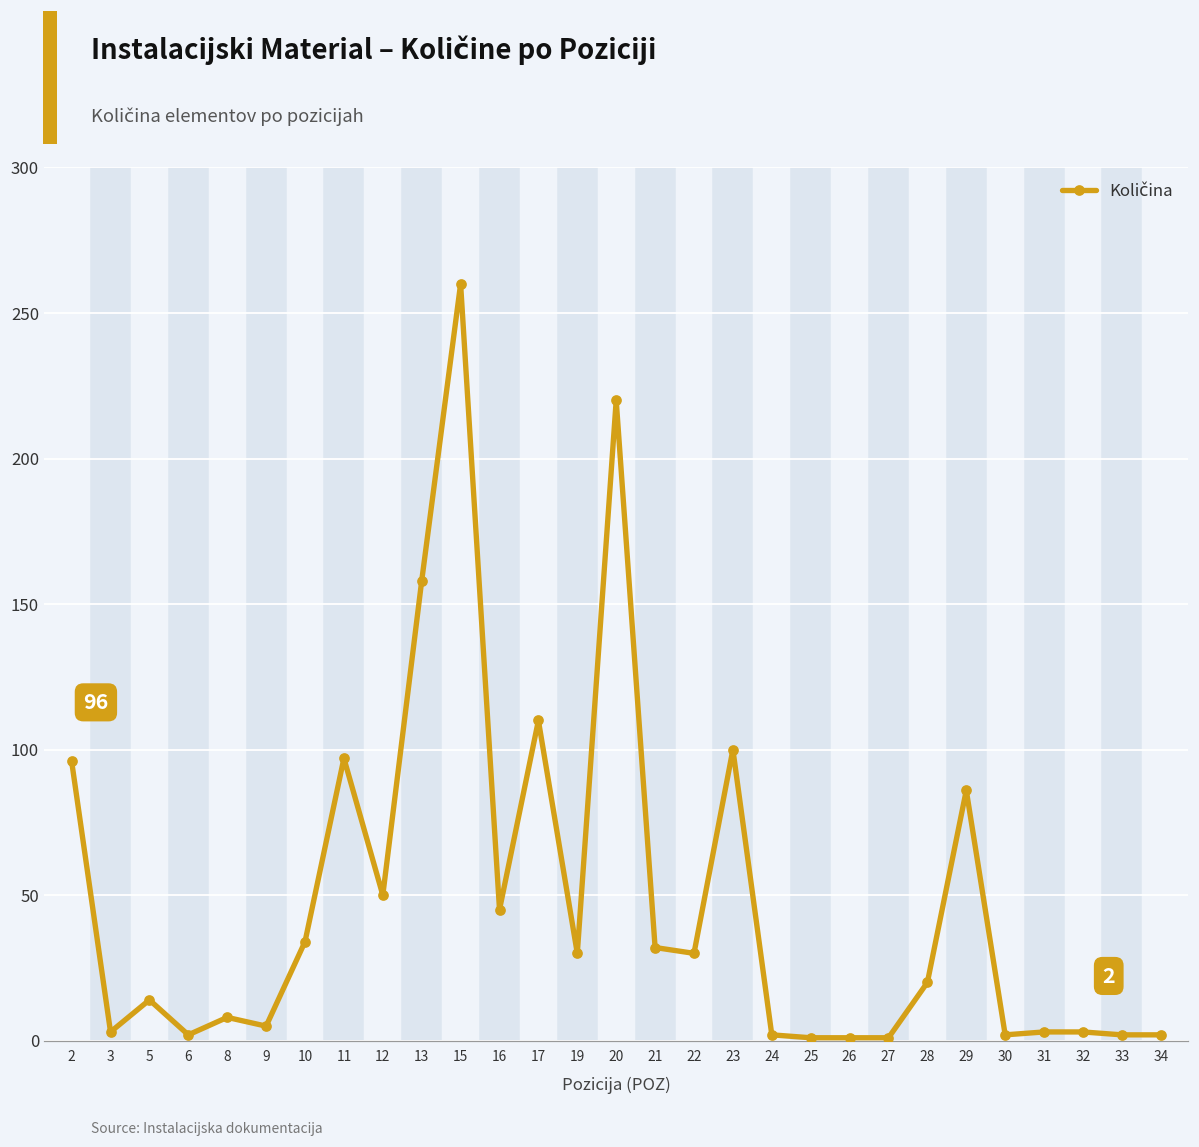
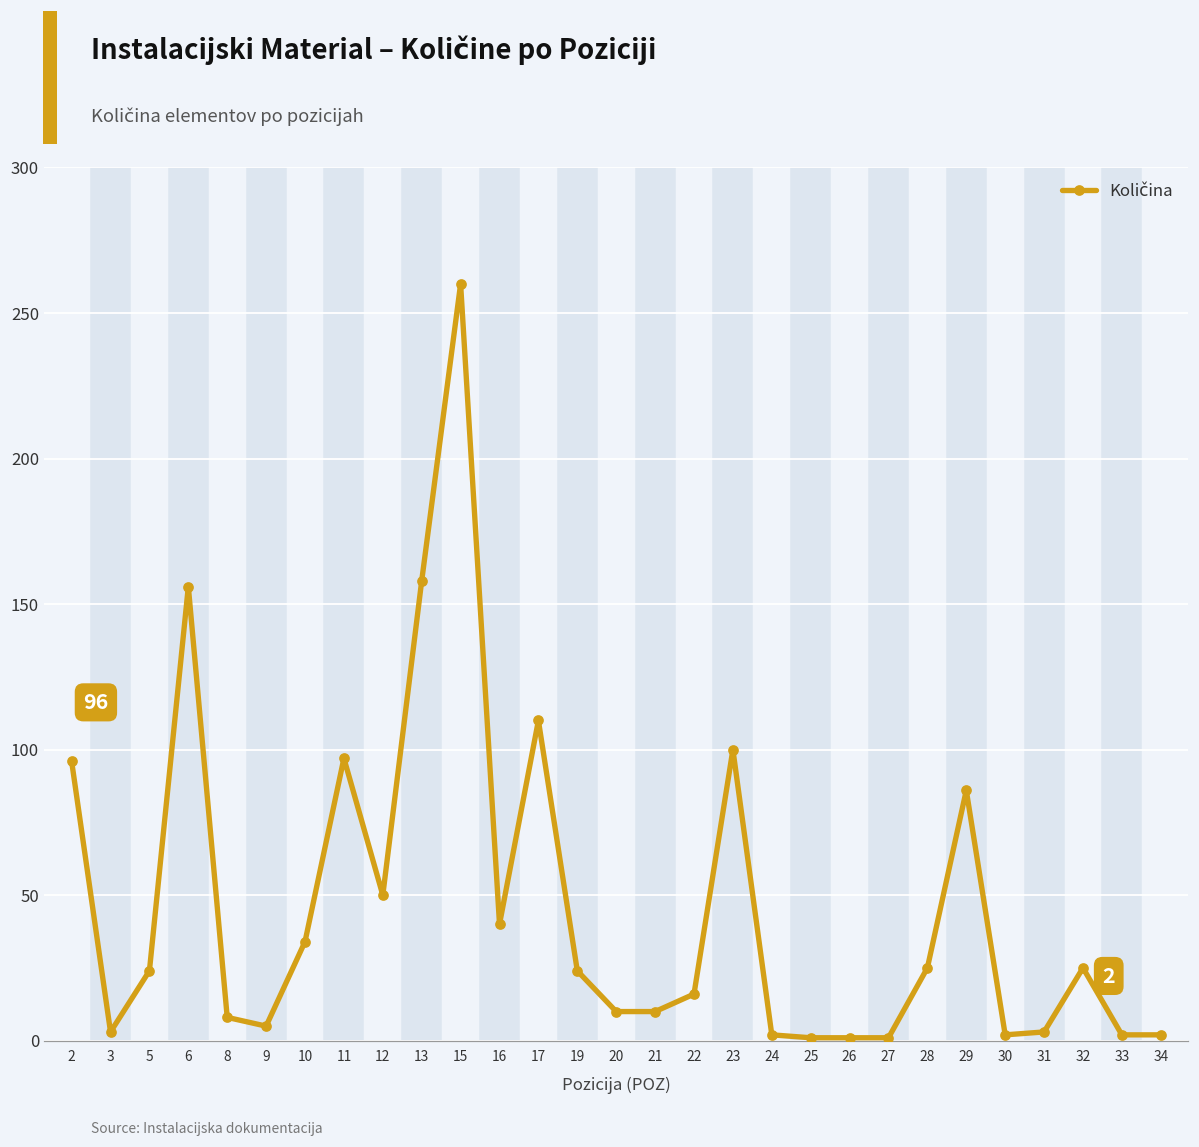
5: 14 -> 24
6: 2 -> 156
16: 45 -> 40
19: 30 -> 24
20: 220 -> 10
21: 32 -> 10
22: 30 -> 16
28: 20 -> 25
32: 3 -> 25
